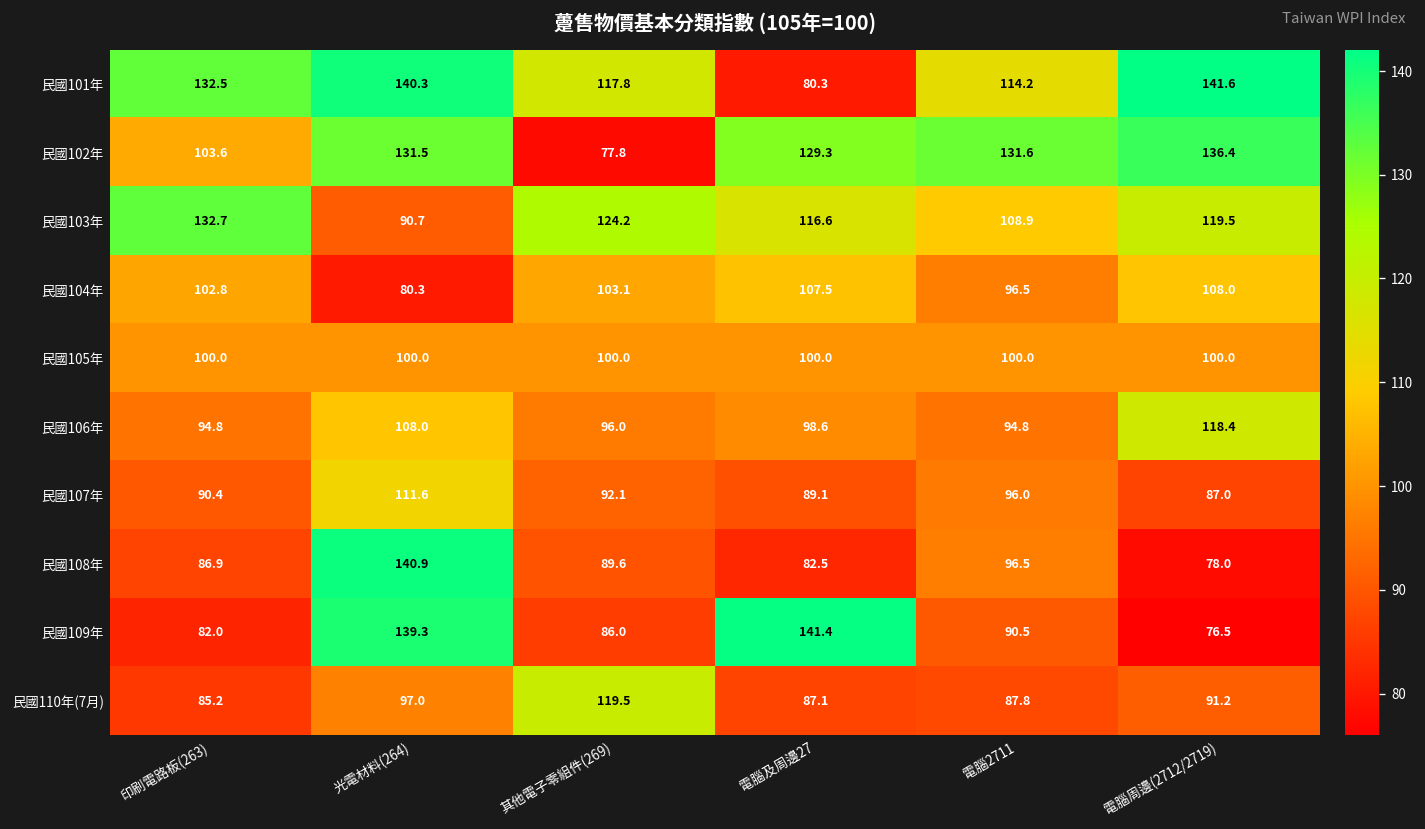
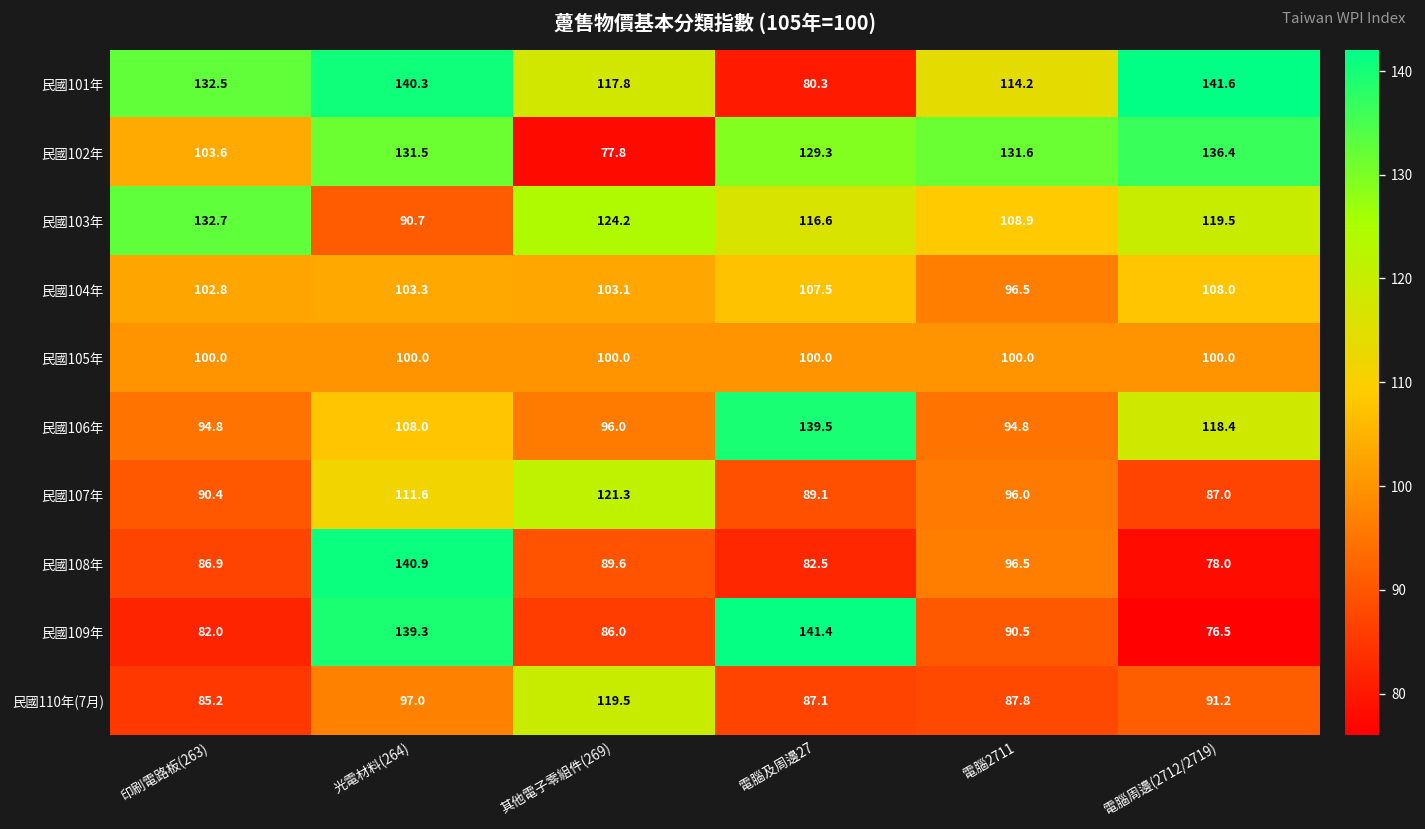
民國104年, 光電材料(264): 80.3 -> 103.3
民國106年, 電腦及周邊27: 98.6 -> 139.5
民國107年, 其他電子零組件(269): 92.1 -> 121.3
